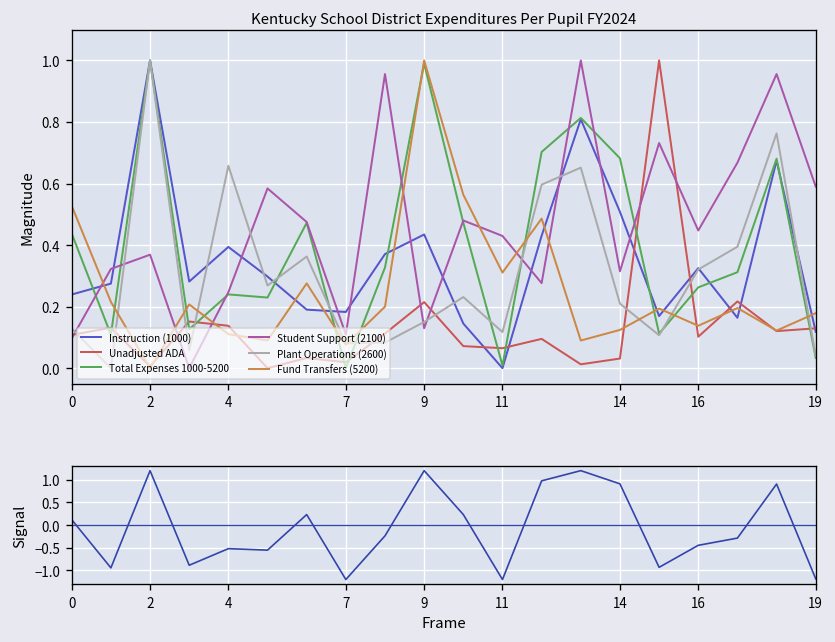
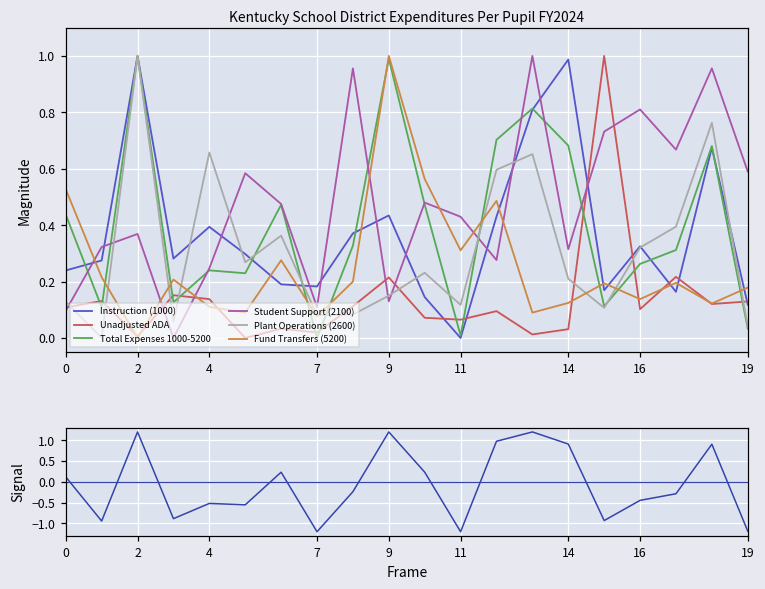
Kentucky School District Expenditures Per Pupil FY2024, Instruction (1000), 14: 0.51 -> 0.99
Kentucky School District Expenditures Per Pupil FY2024, Student Support (2100), 16: 0.45 -> 0.81
